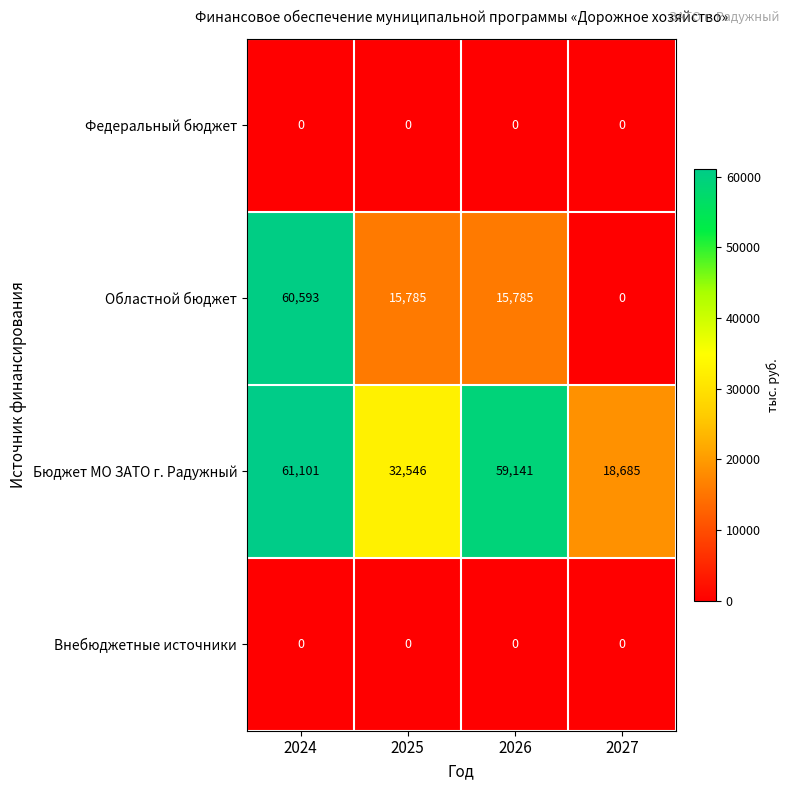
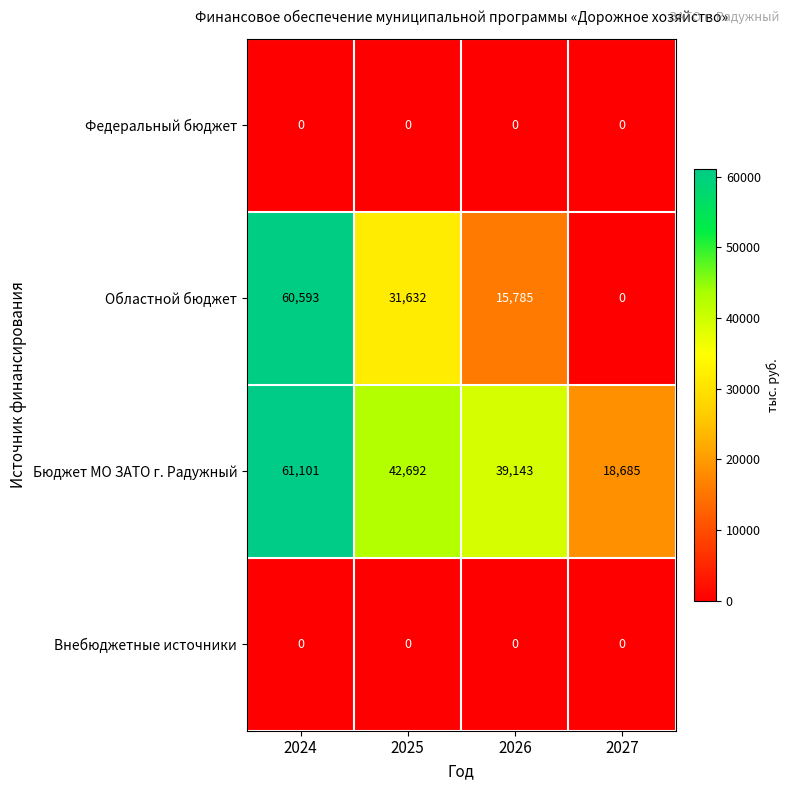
Областной бюджет, 2025: 15,785 -> 31,632
Бюджет МО ЗАТО г. Радужный, 2025: 32,546 -> 42,692
Бюджет МО ЗАТО г. Радужный, 2026: 59,141 -> 39,143
